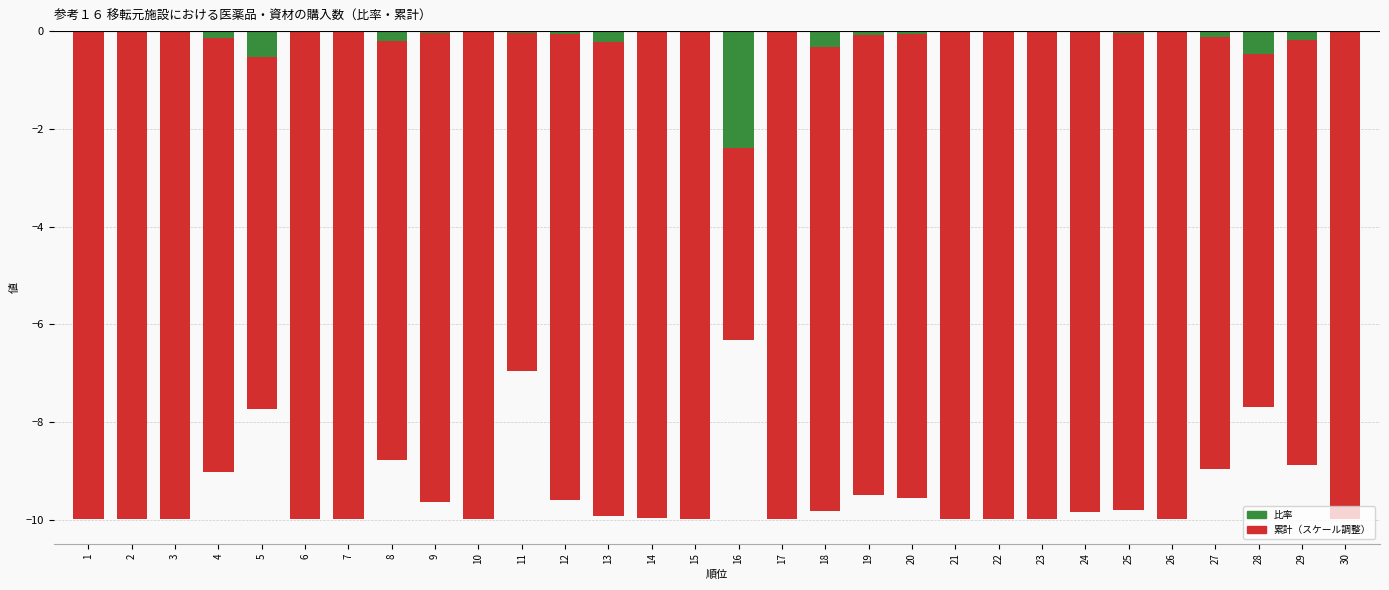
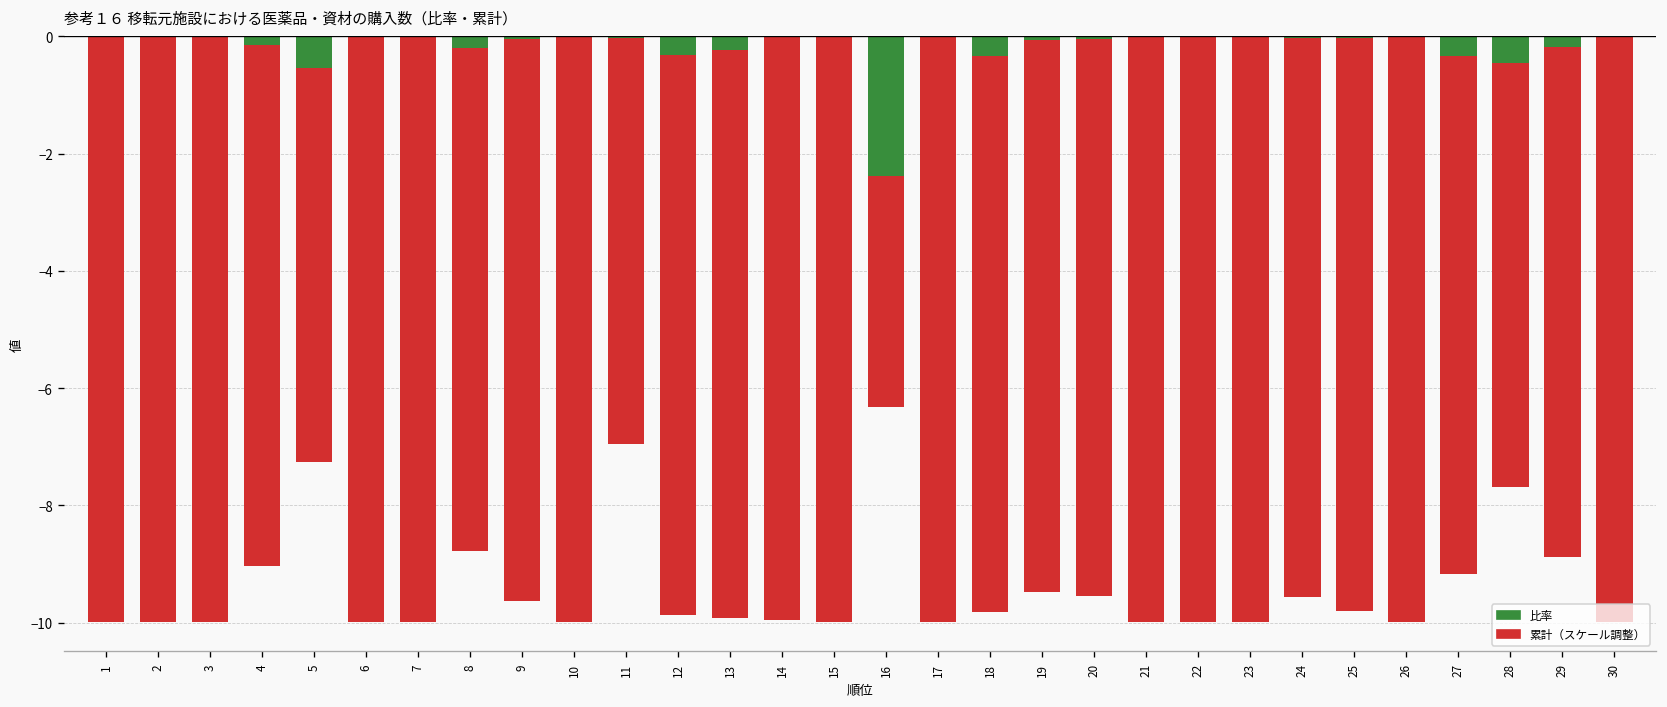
累計（スケール調整）, 5: -7.2 -> -6.7
比率, 12: -0.1 -> -0.3
累計（スケール調整）, 24: -9.8 -> -9.5
比率, 27: -0.1 -> -0.3
